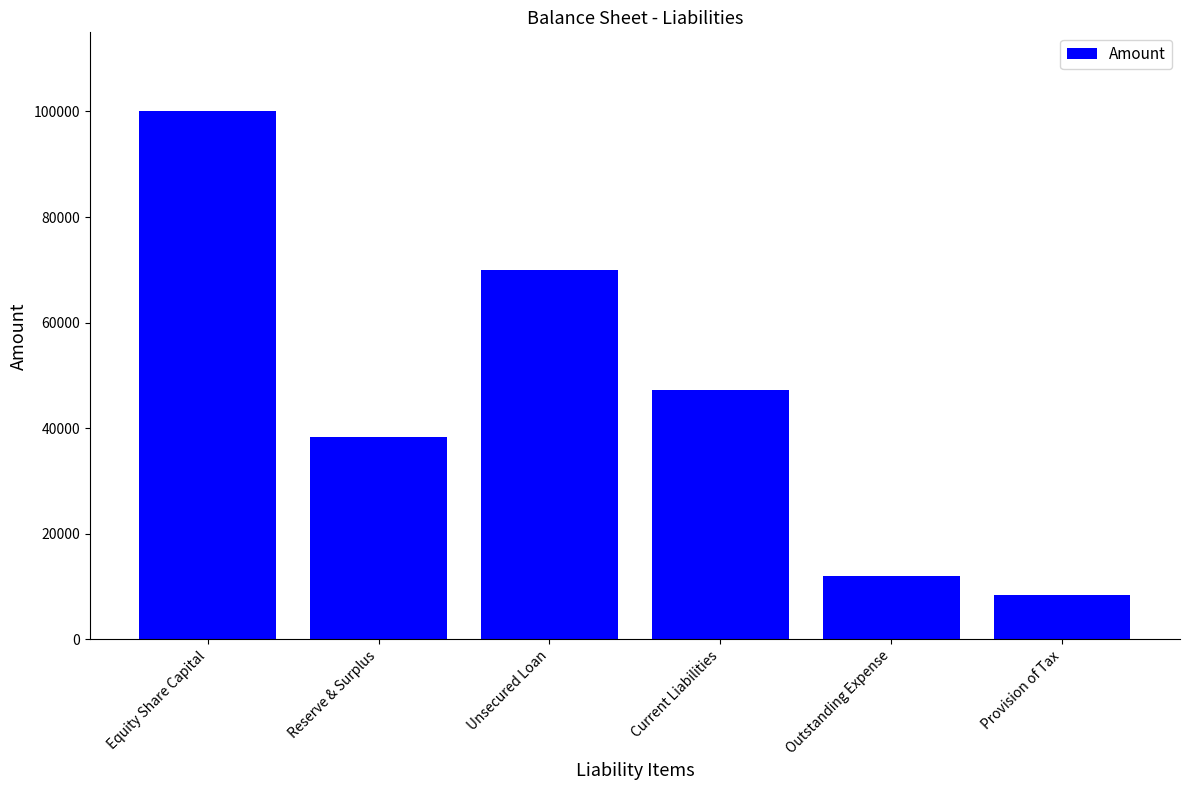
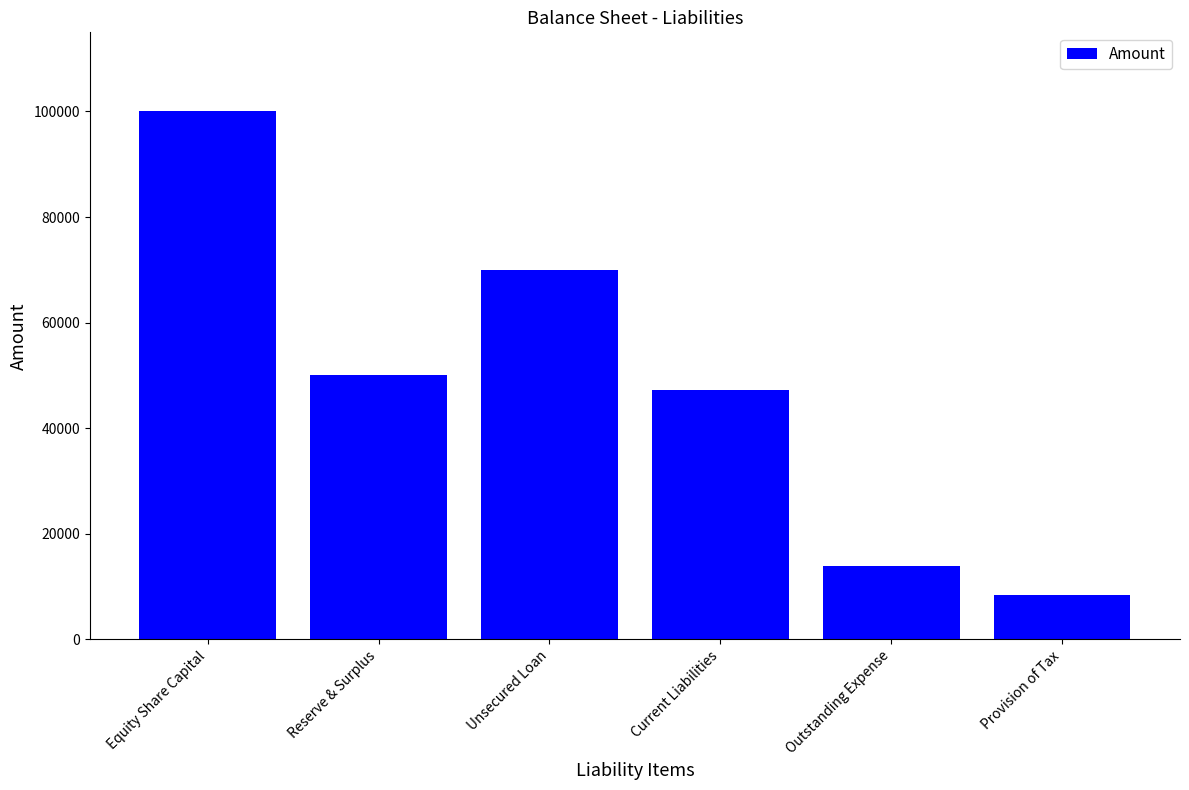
Reserve & Surplus: 38000 -> 50000
Outstanding Expense: 12000 -> 14000
